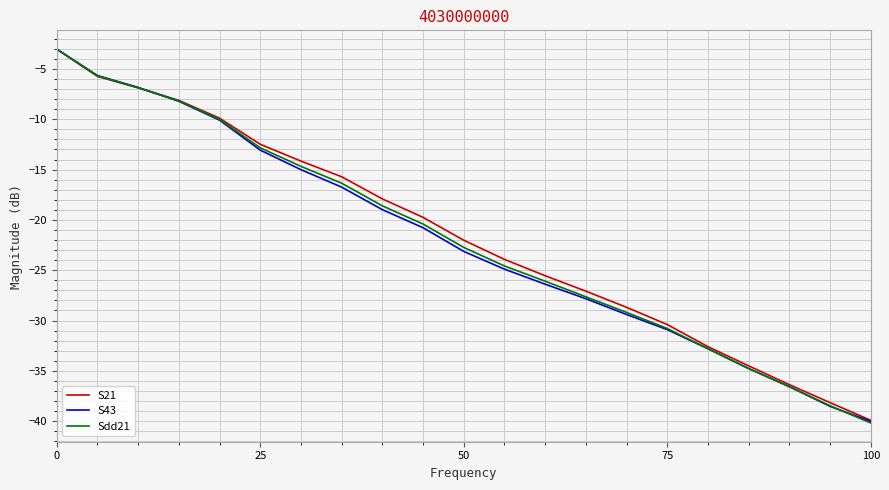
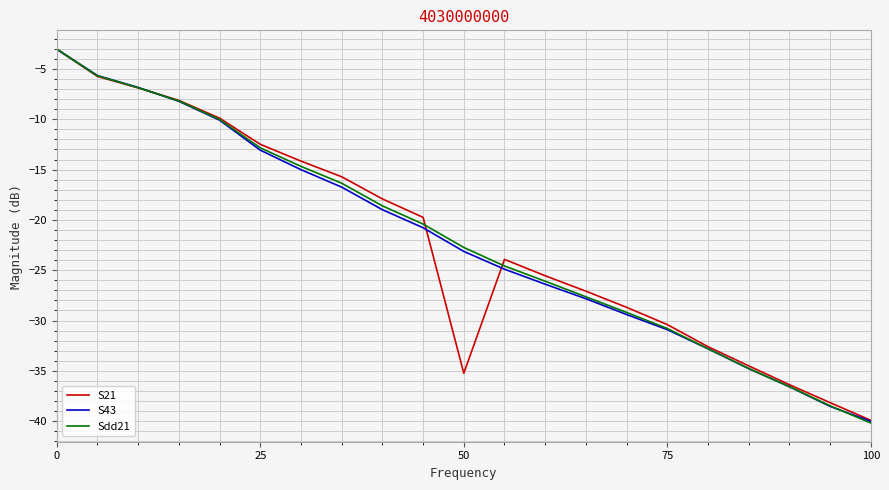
S21, 50: -22.0 -> -35.2
